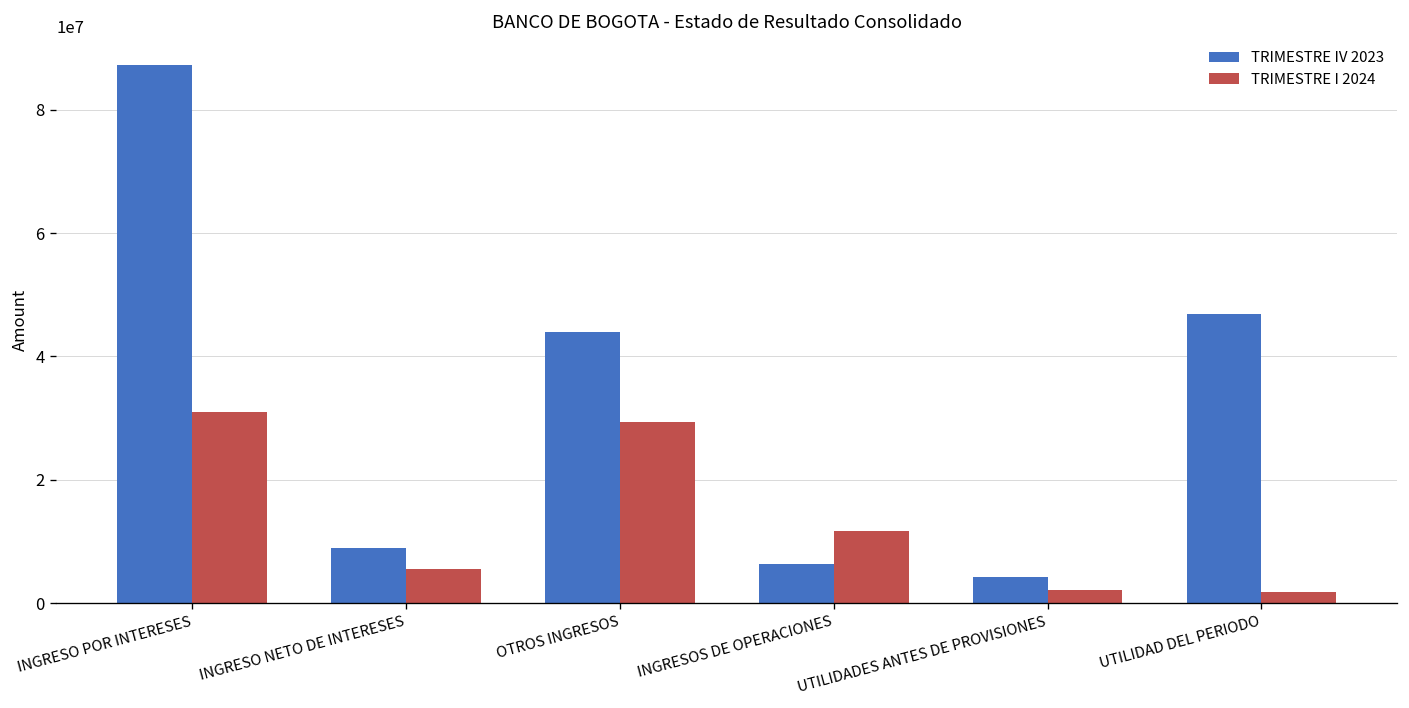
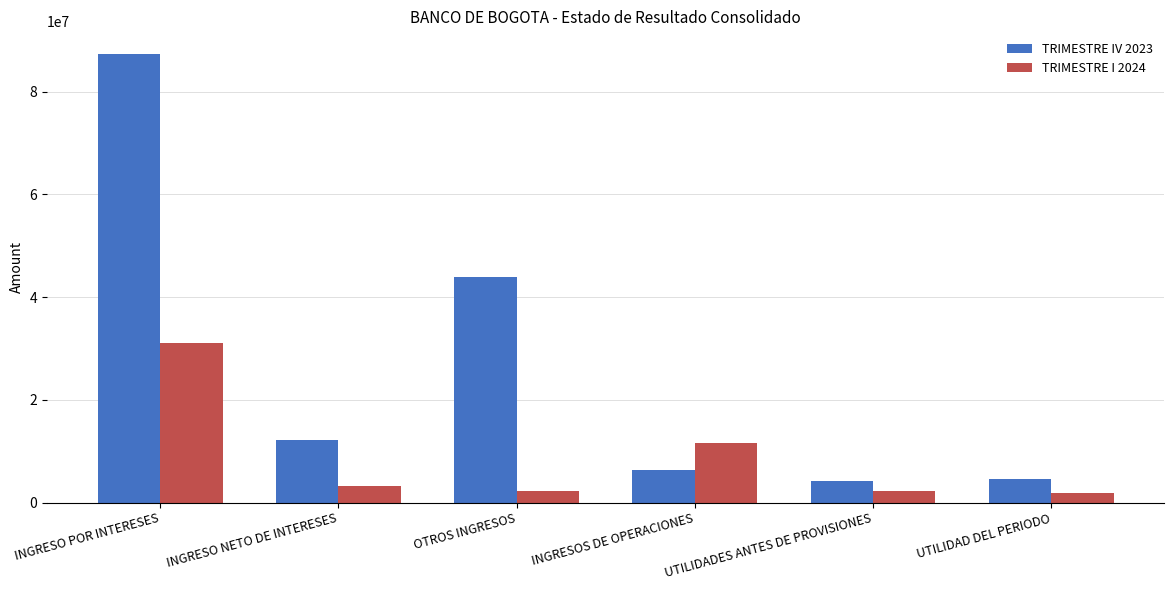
TRIMESTRE IV 2023, INGRESO NETO DE INTERESES: 9000000 -> 12000000
TRIMESTRE I 2024, INGRESO NETO DE INTERESES: 5000000 -> 3000000
TRIMESTRE I 2024, OTROS INGRESOS: 29000000 -> 2000000
TRIMESTRE IV 2023, UTILIDAD DEL PERIODO: 47000000 -> 5000000
